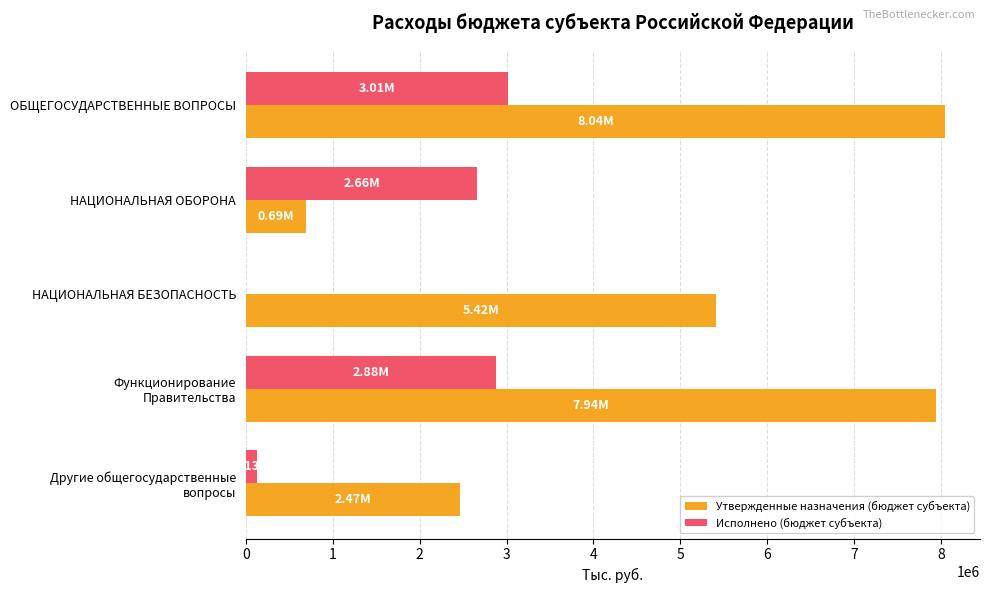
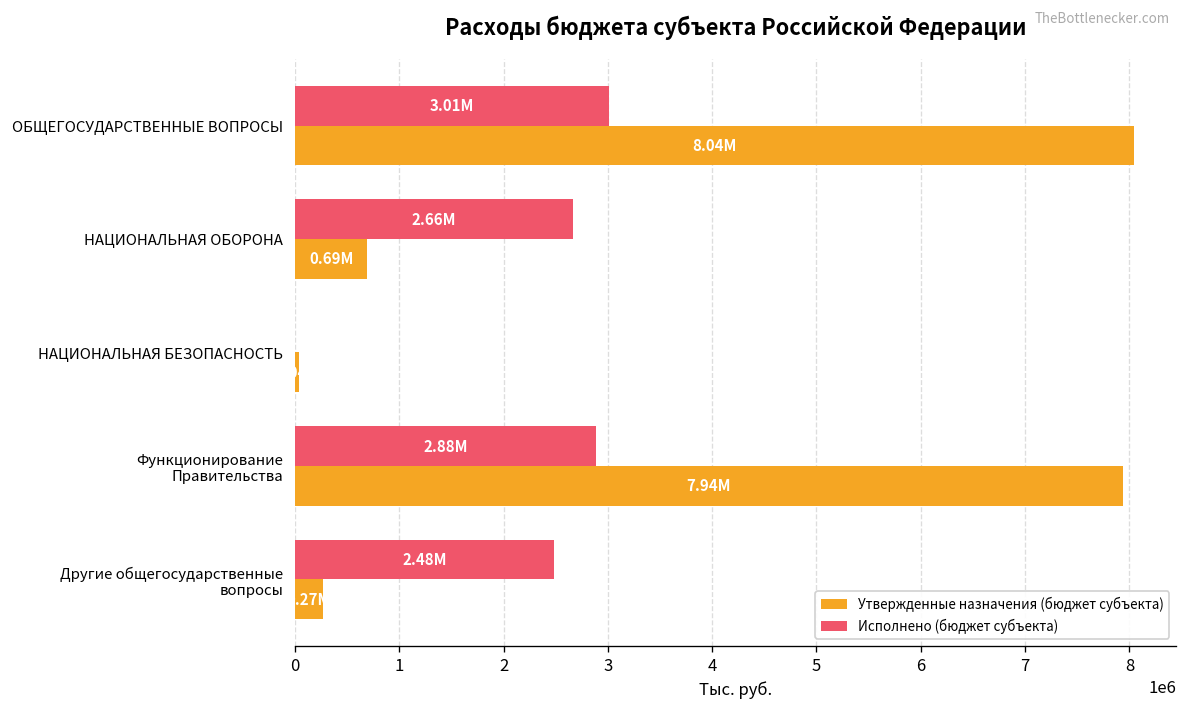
Утвержденные назначения (бюджет субъекта), НАЦИОНАЛЬНАЯ БЕЗОПАСНОСТЬ: 5400000 -> 0
Исполнено (бюджет субъекта), Другие общегосударственные вопросы: 100000 -> 2500000
Утвержденные назначения (бюджет субъекта), Другие общегосударственные вопросы: 2.47M -> 0.27M
